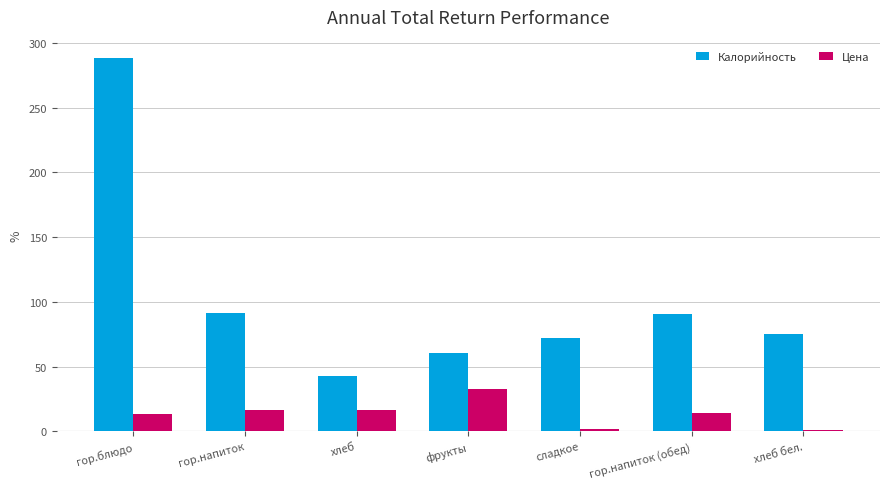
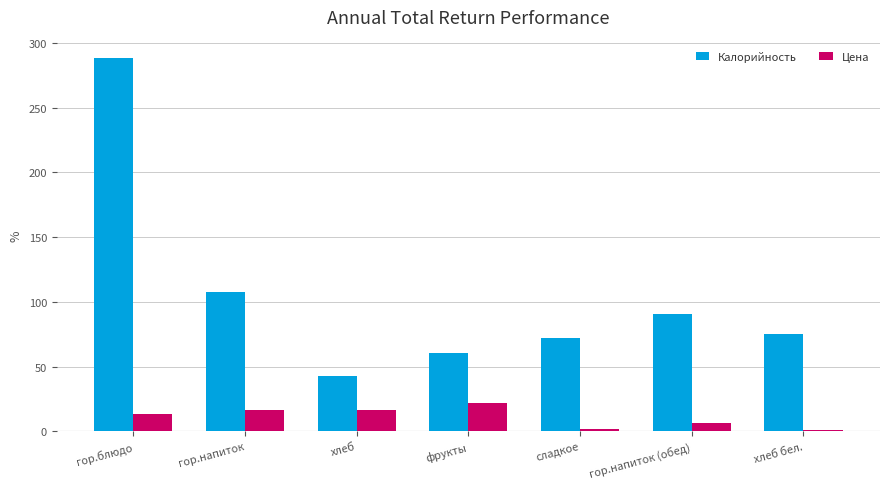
Калорийность, гор.напиток: 91 -> 108
Цена, фрукты: 33 -> 22
Цена, гор.напиток (обед): 14 -> 7
